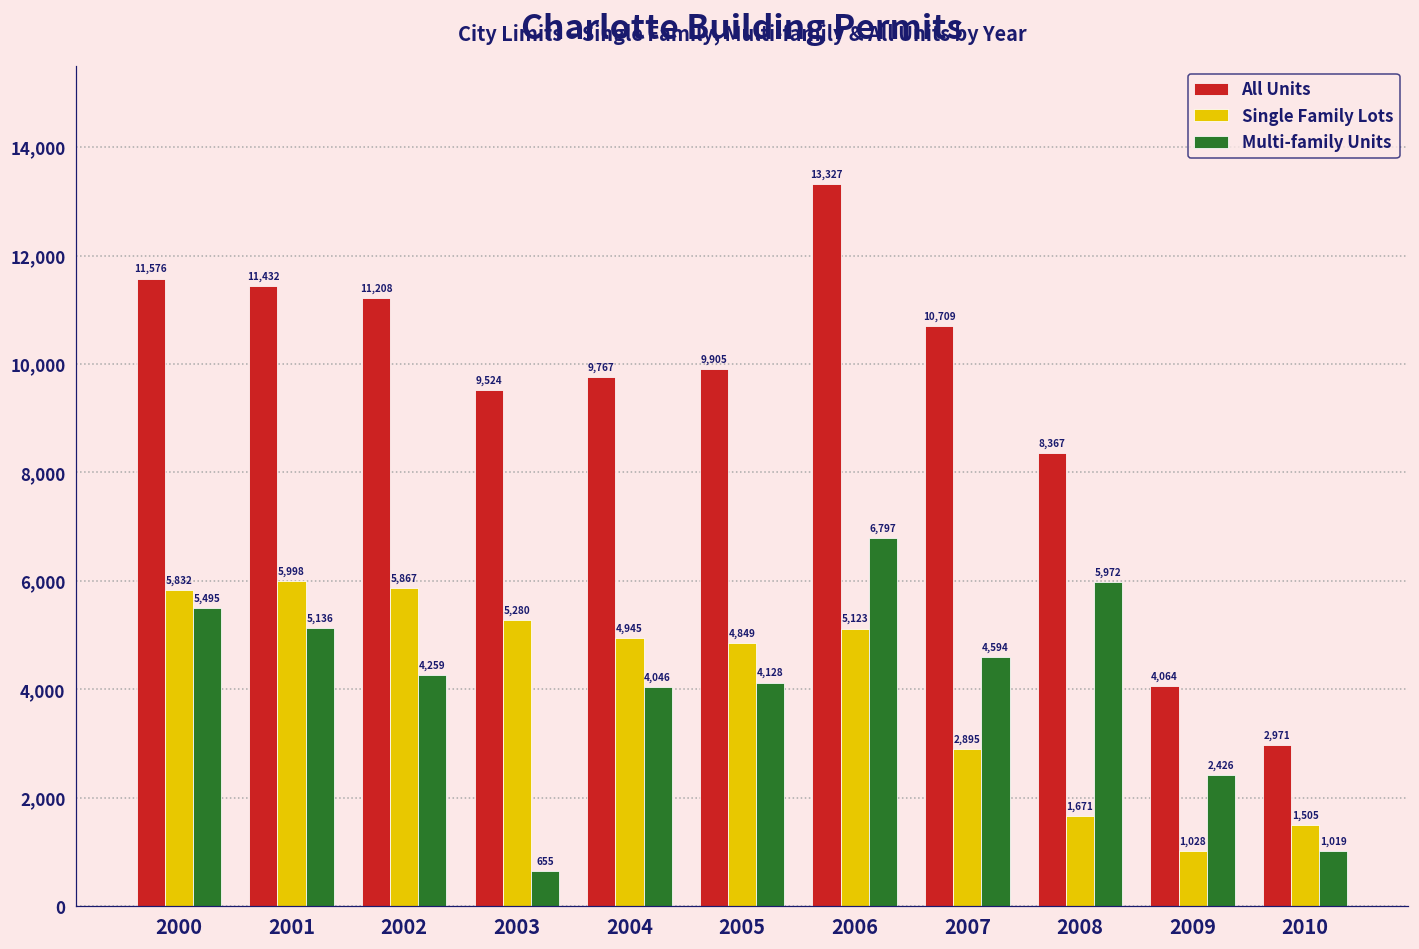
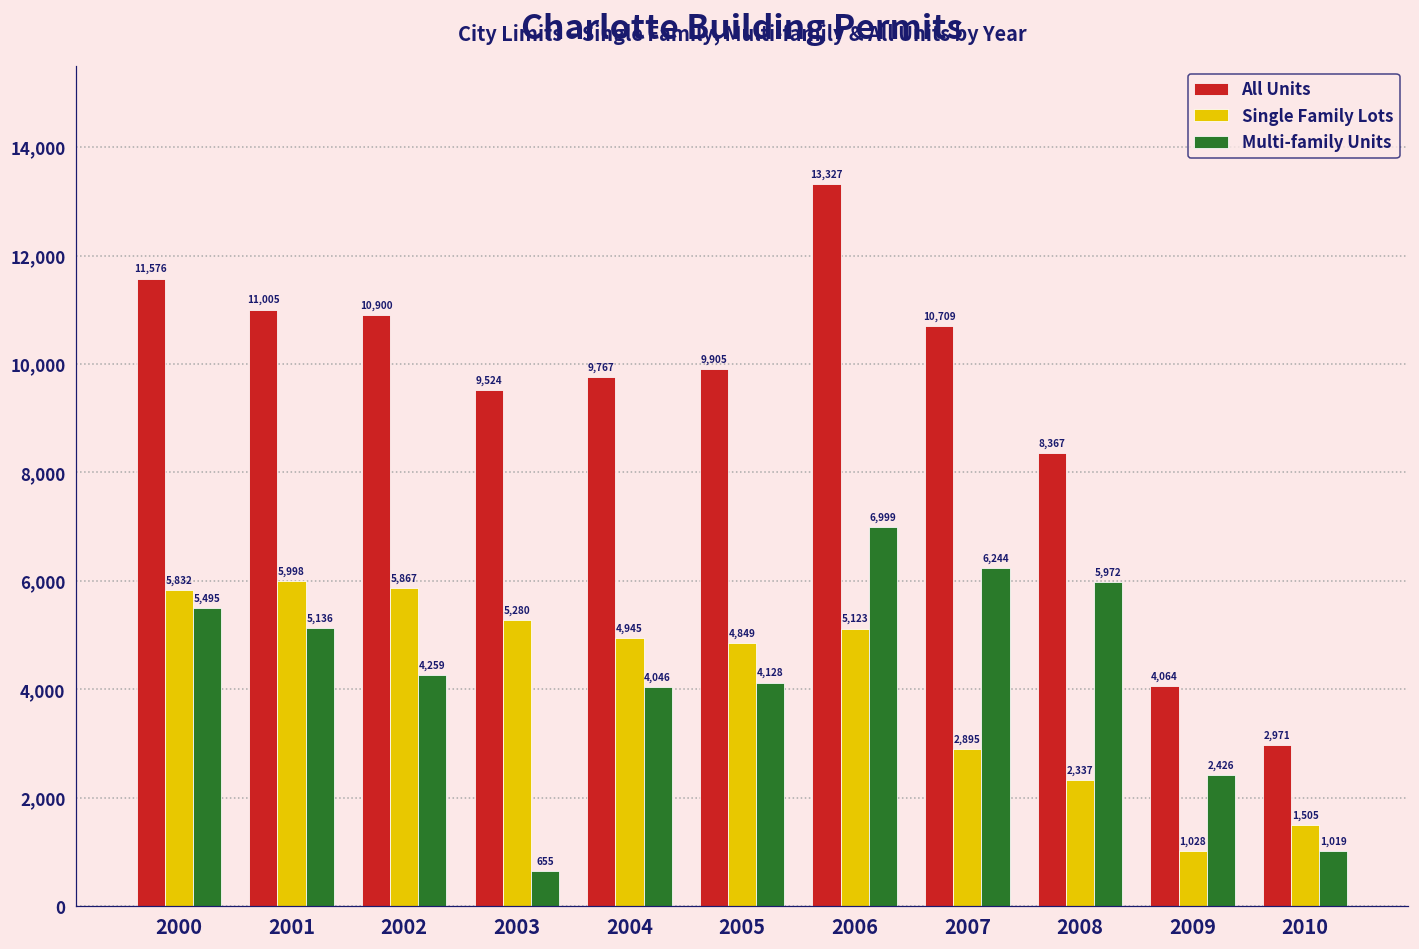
All Units, 2001: 11,432 -> 11,005
All Units, 2002: 11,208 -> 10,900
Multi-family Units, 2006: 6,797 -> 6,999
Multi-family Units, 2007: 4,594 -> 6,244
Single Family Lots, 2008: 1,671 -> 2,337
